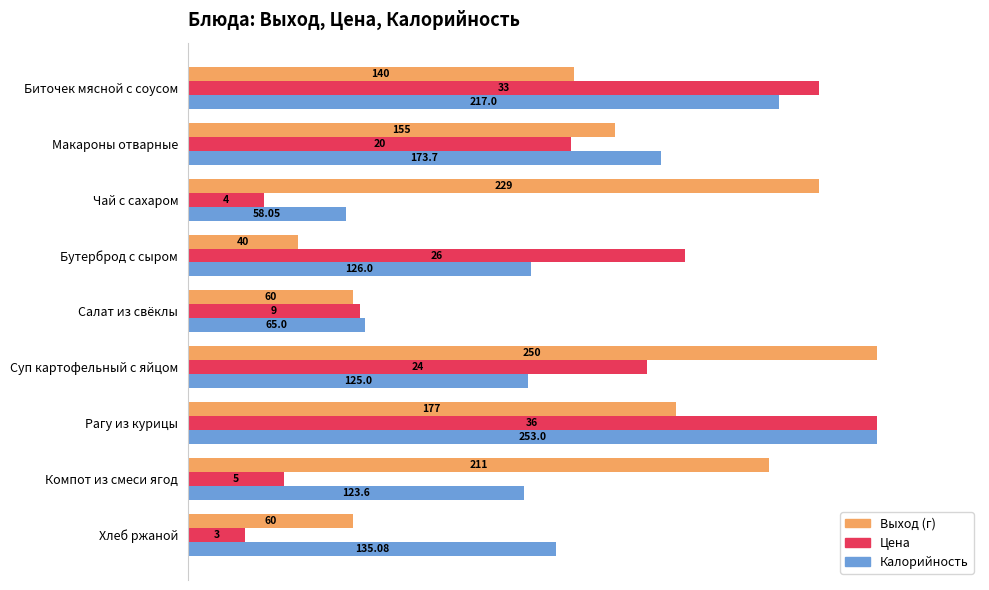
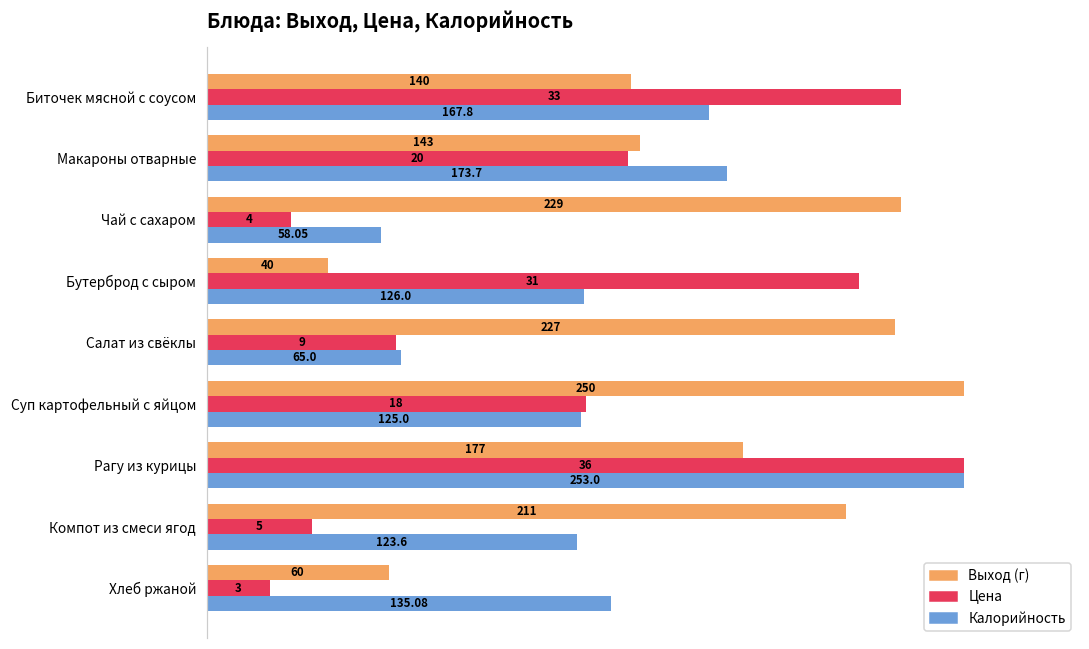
Калорийность, Биточек мясной с соусом: 217.0 -> 167.8
Выход (г), Макароны отварные: 155 -> 143
Цена, Бутерброд с сыром: 26 -> 31
Выход (г), Салат из свёклы: 60 -> 227
Цена, Суп картофельный с яйцом: 24 -> 18
